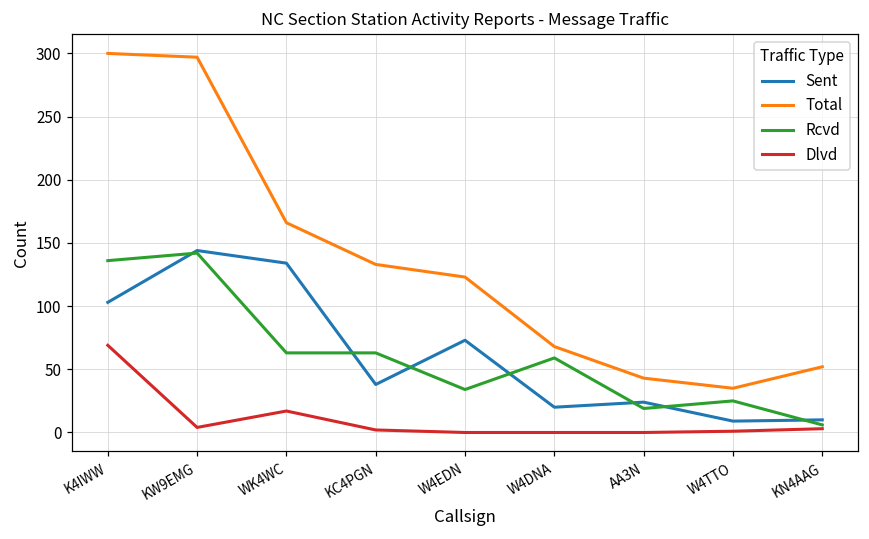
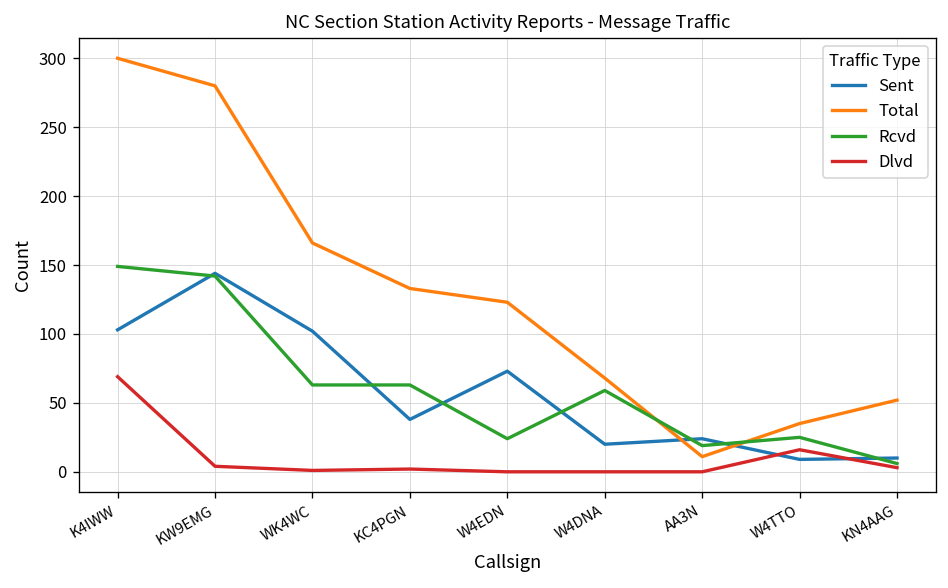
Rcvd, K4IWW: 136 -> 149
Total, KW9EMG: 297 -> 280
Sent, WK4WC: 134 -> 102
Dlvd, WK4WC: 17 -> 1
Rcvd, W4EDN: 34 -> 24
Total, AA3N: 43 -> 11
Dlvd, W4TTO: 1 -> 16
